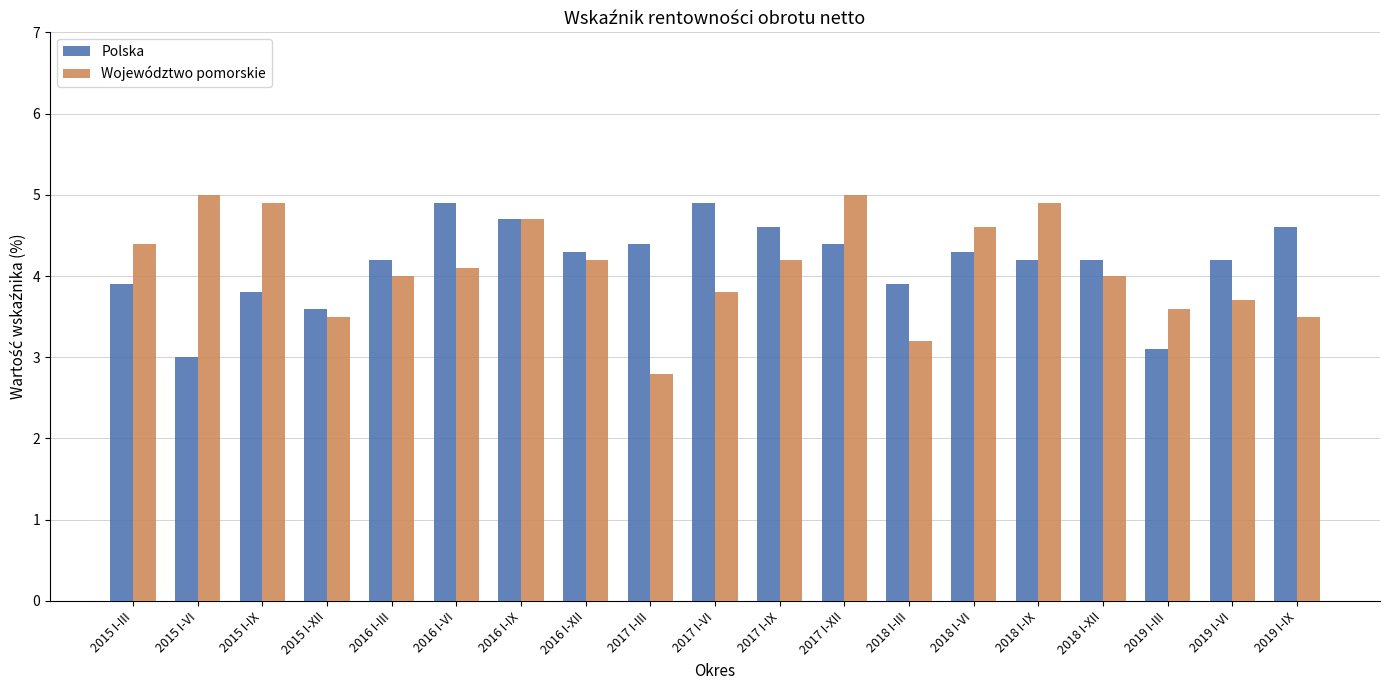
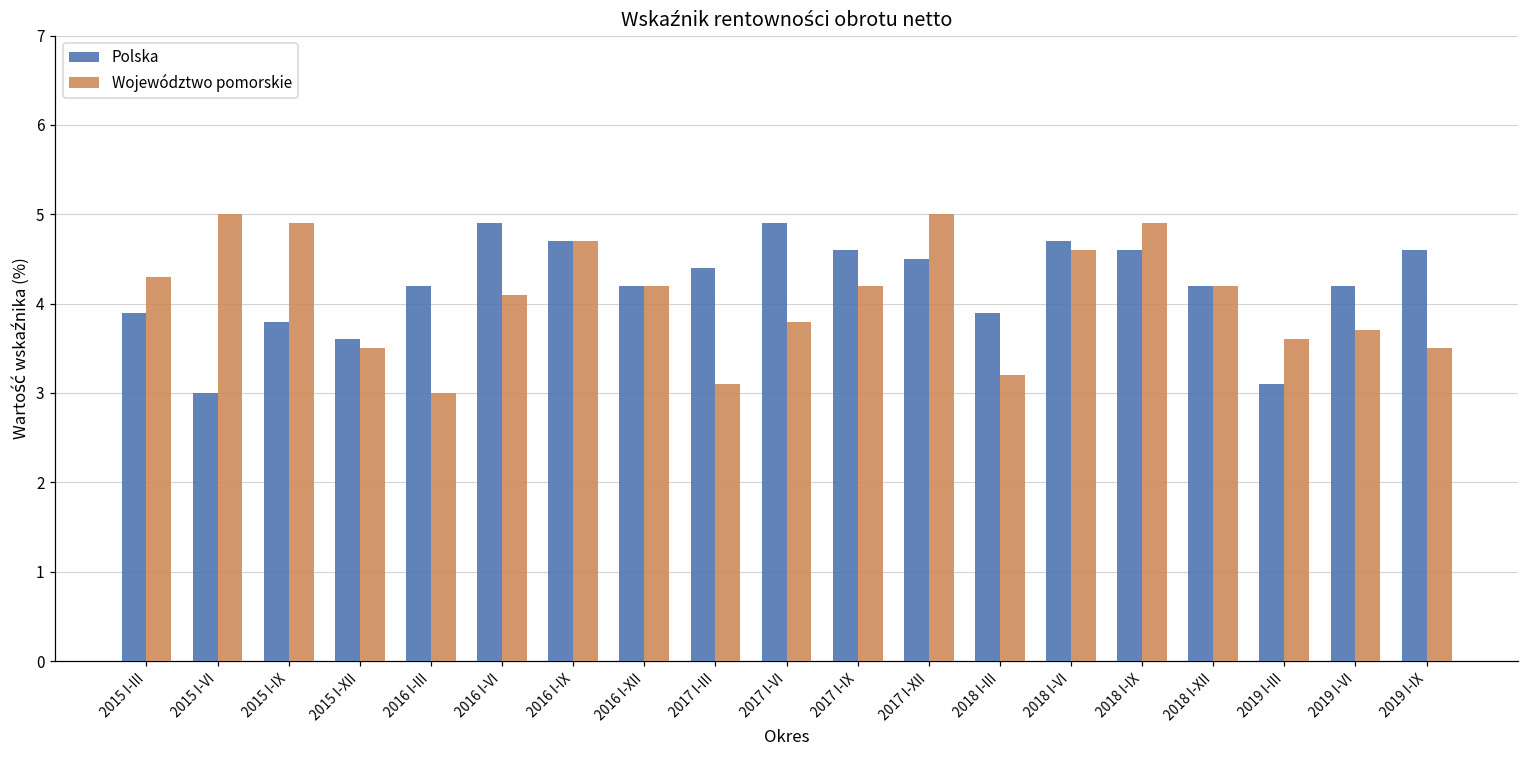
Województwo pomorskie, 2015 I-III: 4.4 -> 4.3
Województwo pomorskie, 2016 I-III: 4 -> 3
Polska, 2016 I-XII: 4.3 -> 4.2
Województwo pomorskie, 2017 I-III: 2.8 -> 3.1
Polska, 2017 I-XII: 4.4 -> 4.5
Polska, 2018 I-VI: 4.3 -> 4.7
Polska, 2018 I-IX: 4.2 -> 4.6
Województwo pomorskie, 2018 I-XII: 4.0 -> 4.2
